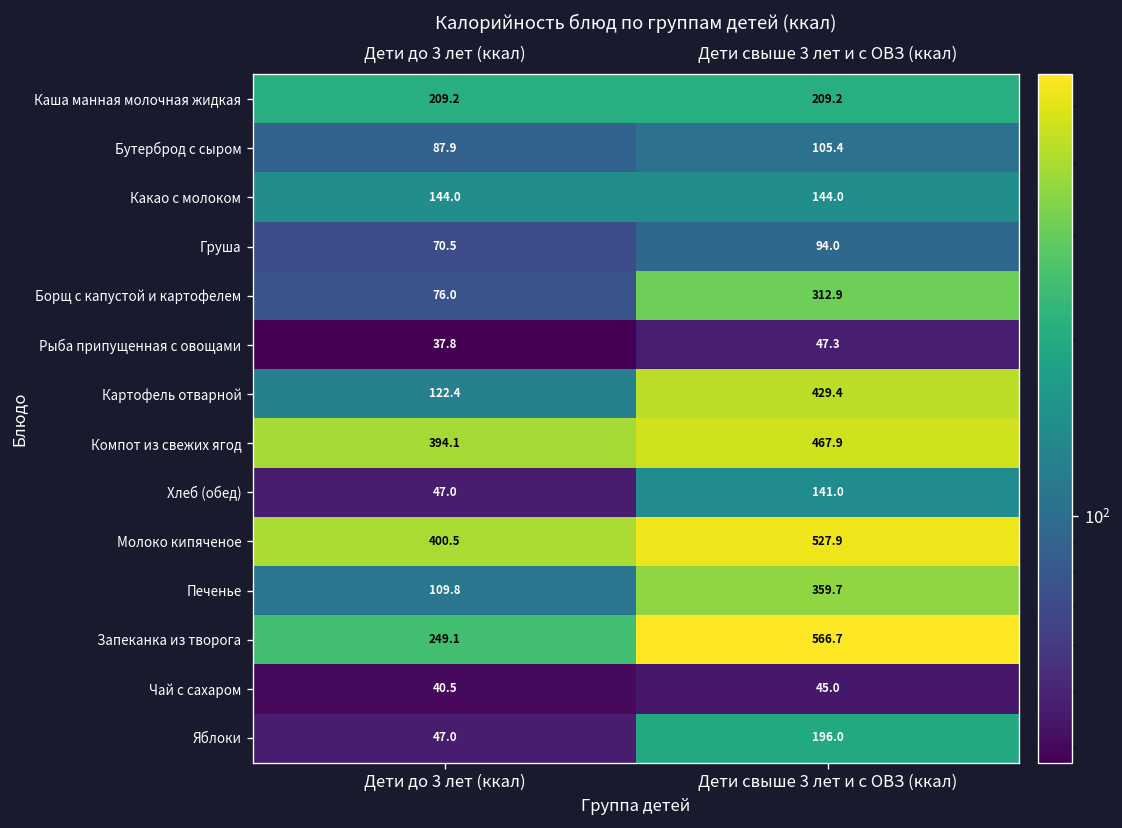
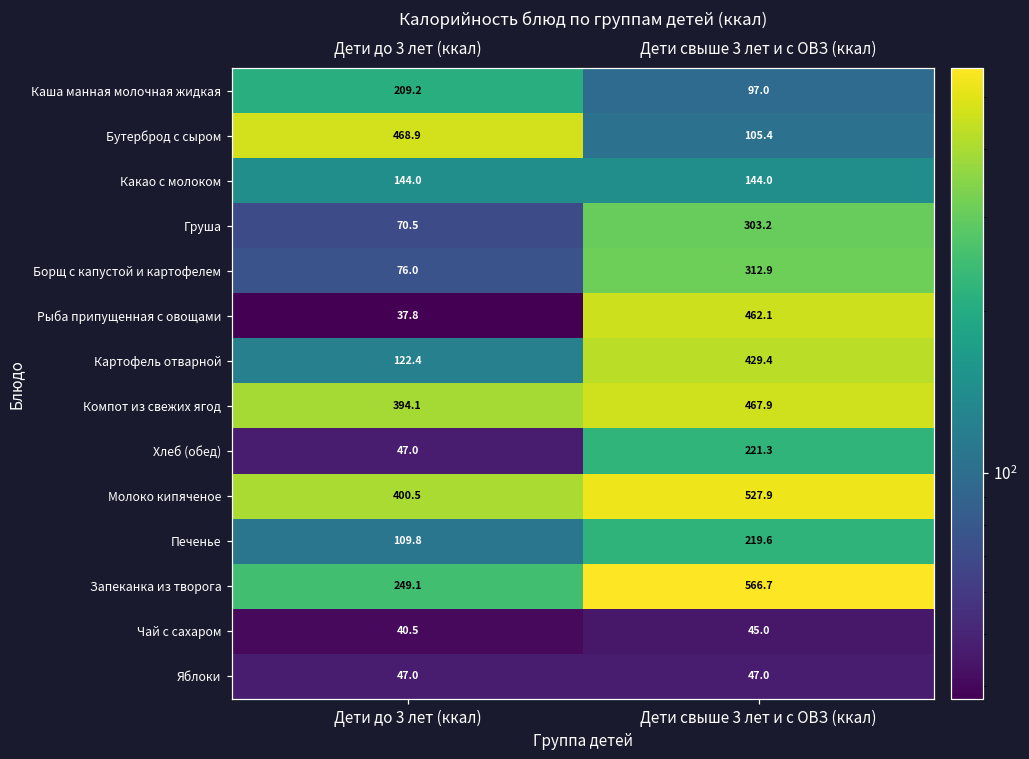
Каша манная молочная жидкая, Дети свыше 3 лет и с ОВЗ (ккал): 209.2 -> 97.0
Бутерброд с сыром, Дети до 3 лет (ккал): 87.9 -> 468.9
Груша, Дети свыше 3 лет и с ОВЗ (ккал): 94.0 -> 303.2
Рыба припущенная с овощами, Дети свыше 3 лет и с ОВЗ (ккал): 47.3 -> 462.1
Хлеб (обед), Дети свыше 3 лет и с ОВЗ (ккал): 141.0 -> 221.3
Печенье, Дети свыше 3 лет и с ОВЗ (ккал): 359.7 -> 219.6
Яблоки, Дети свыше 3 лет и с ОВЗ (ккал): 196.0 -> 47.0
